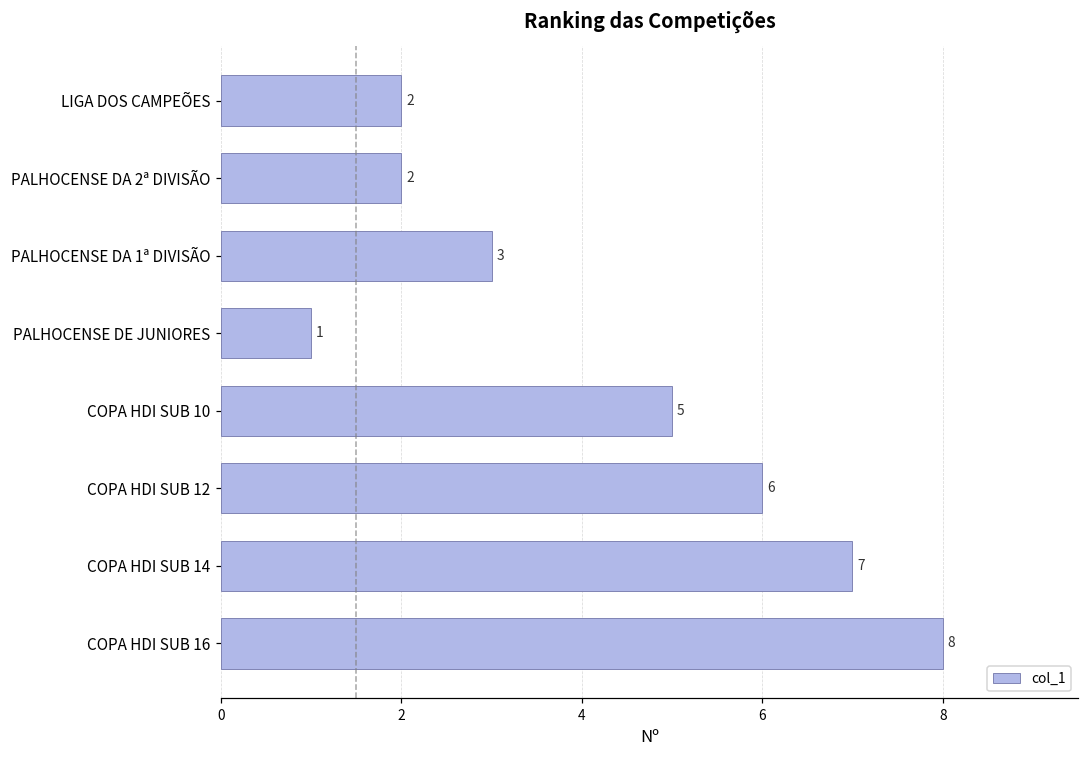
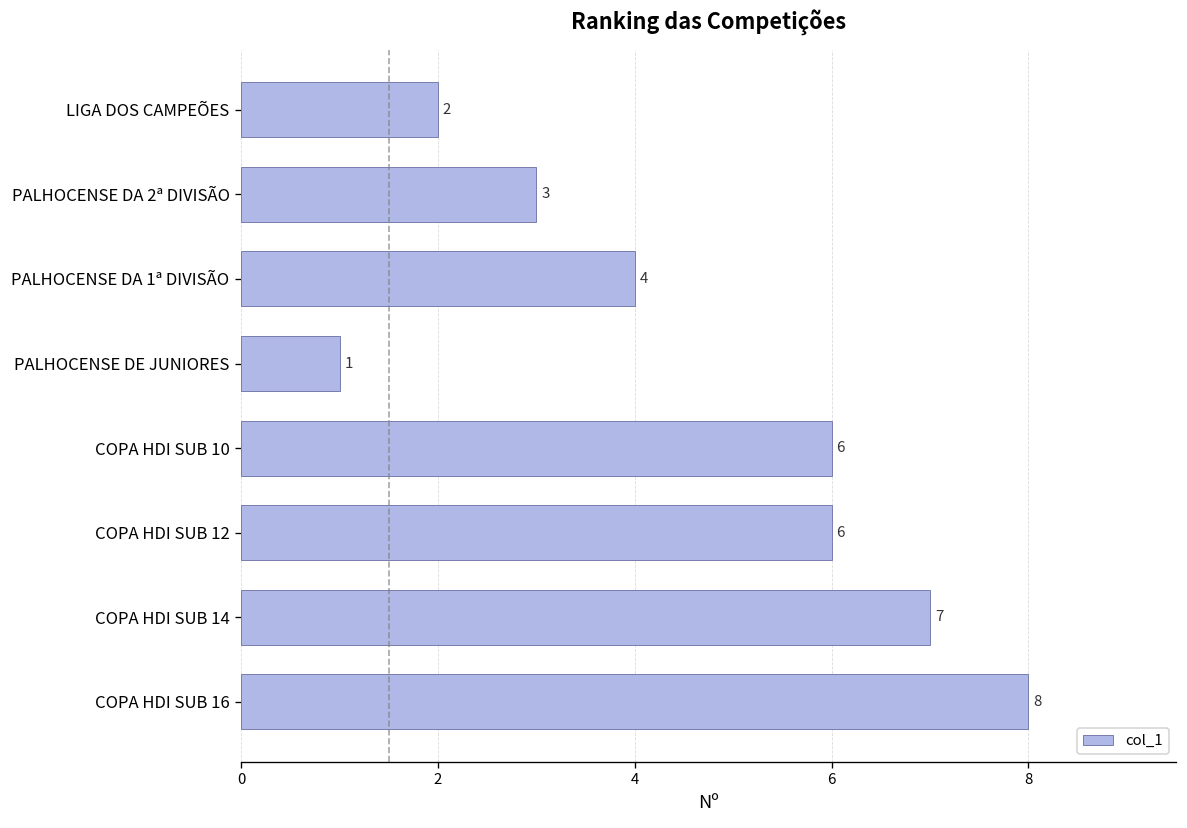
PALHOCENSE DA 2ª DIVISÃO: 2 -> 3
PALHOCENSE DA 1ª DIVISÃO: 3 -> 4
COPA HDI SUB 10: 5 -> 6
